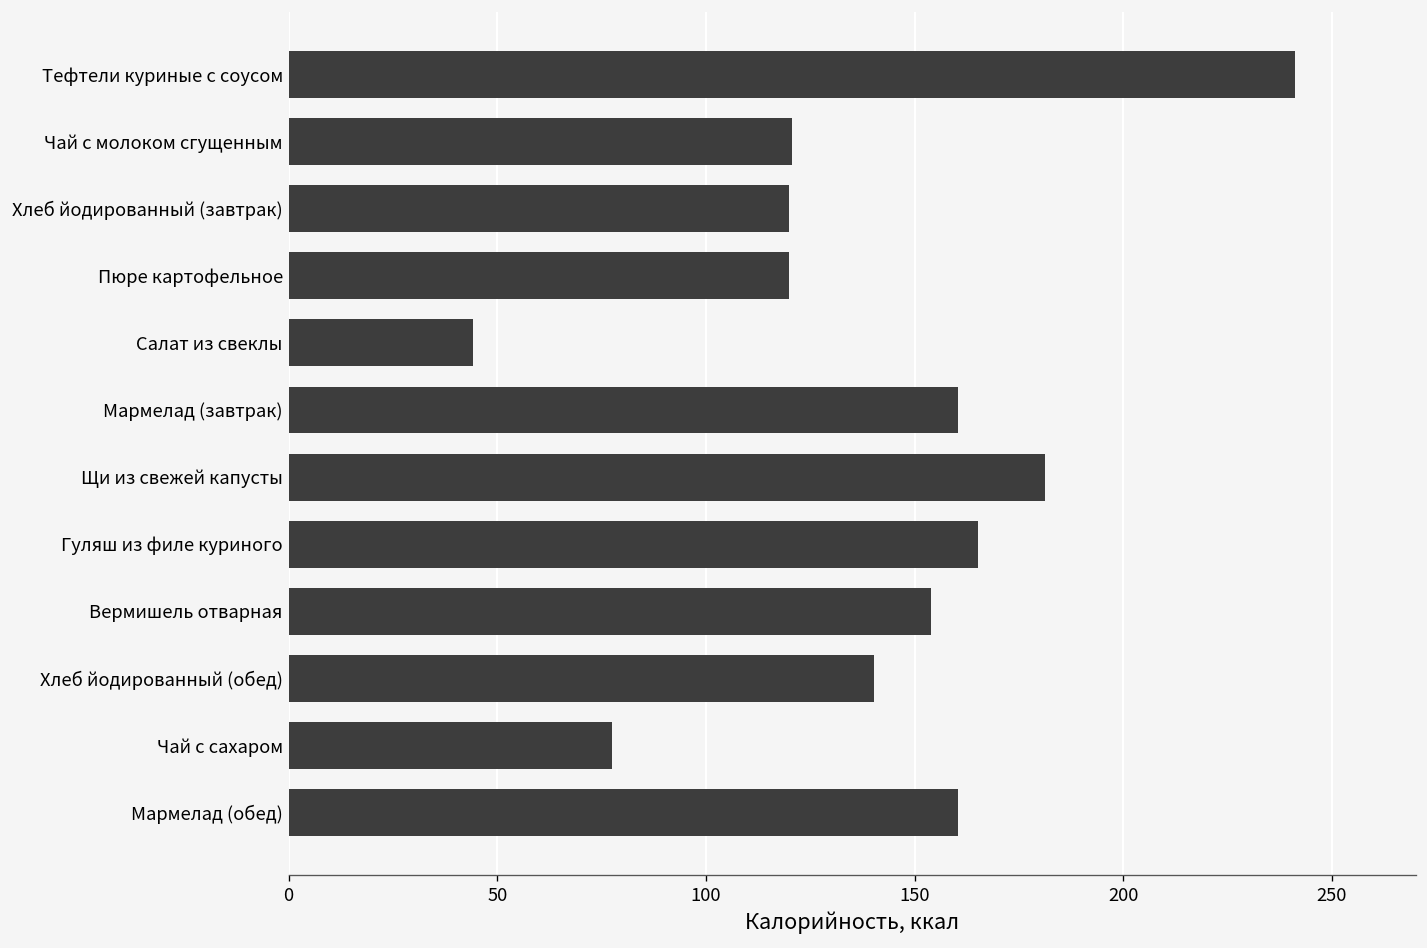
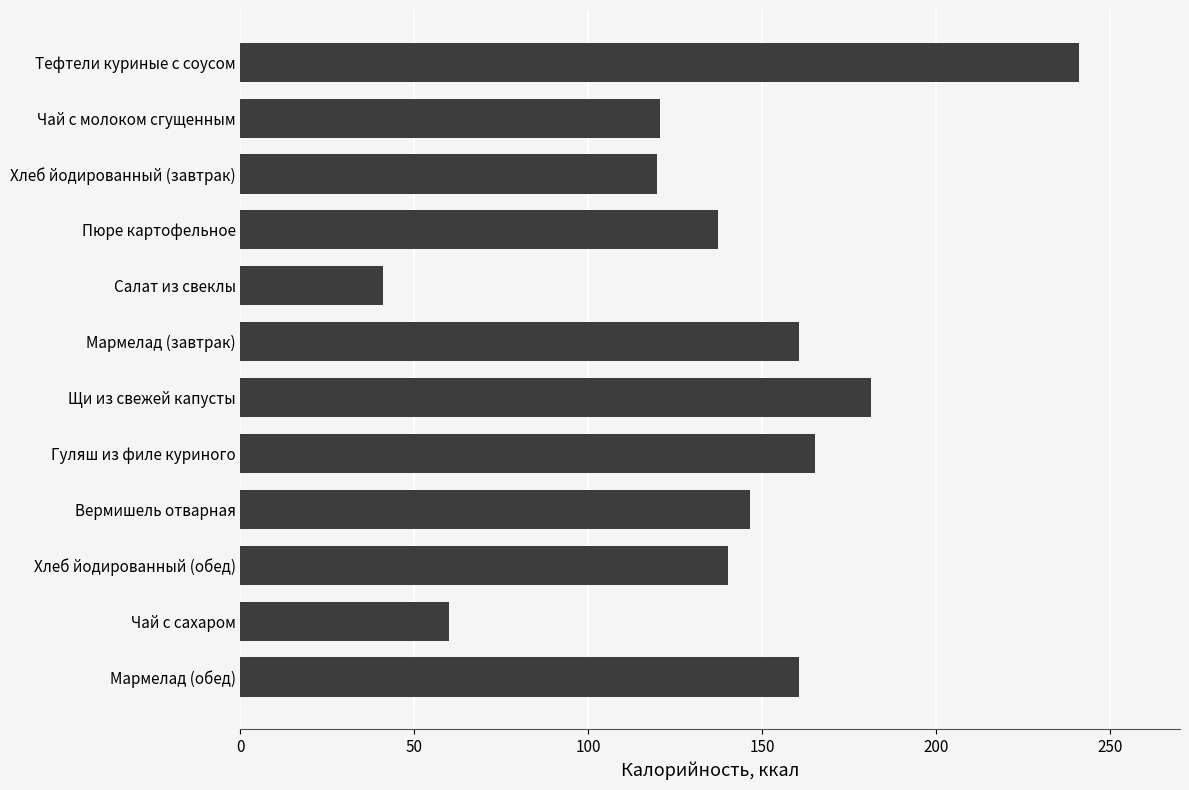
Пюре картофельное: 120 -> 137
Салат из свеклы: 44 -> 41
Вермишель отварная: 154 -> 147
Чай с сахаром: 77 -> 60
